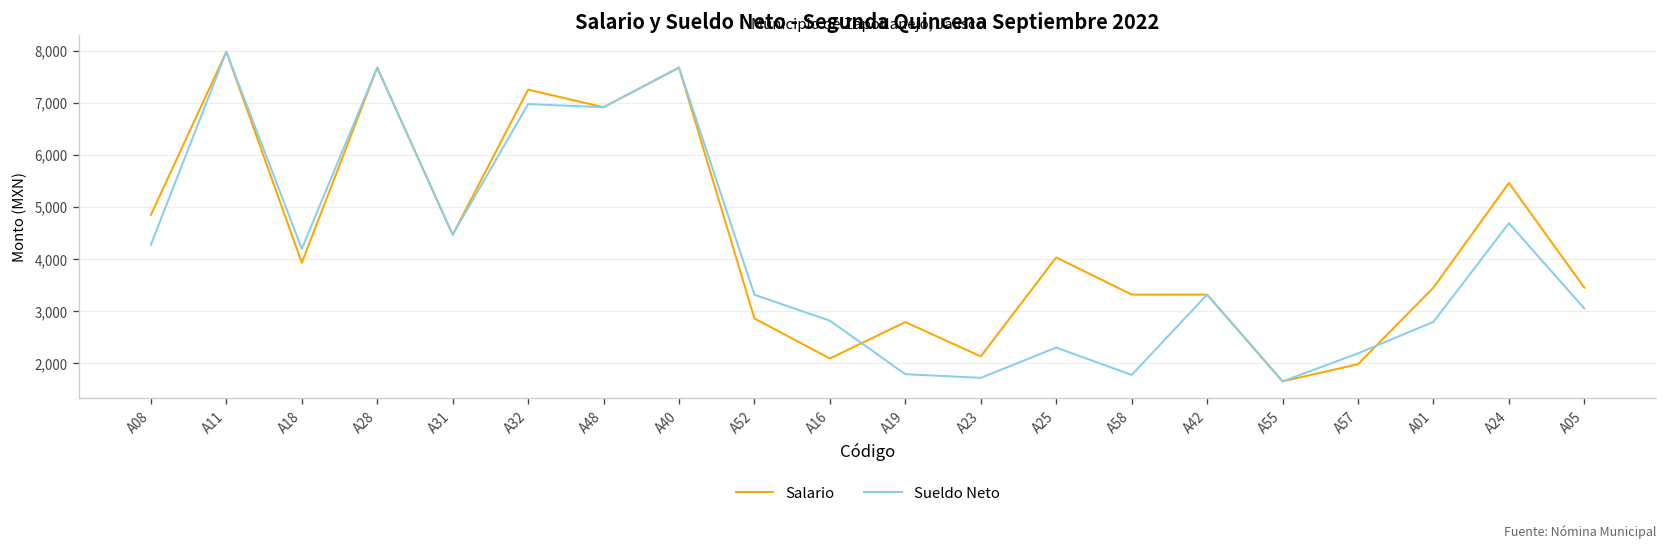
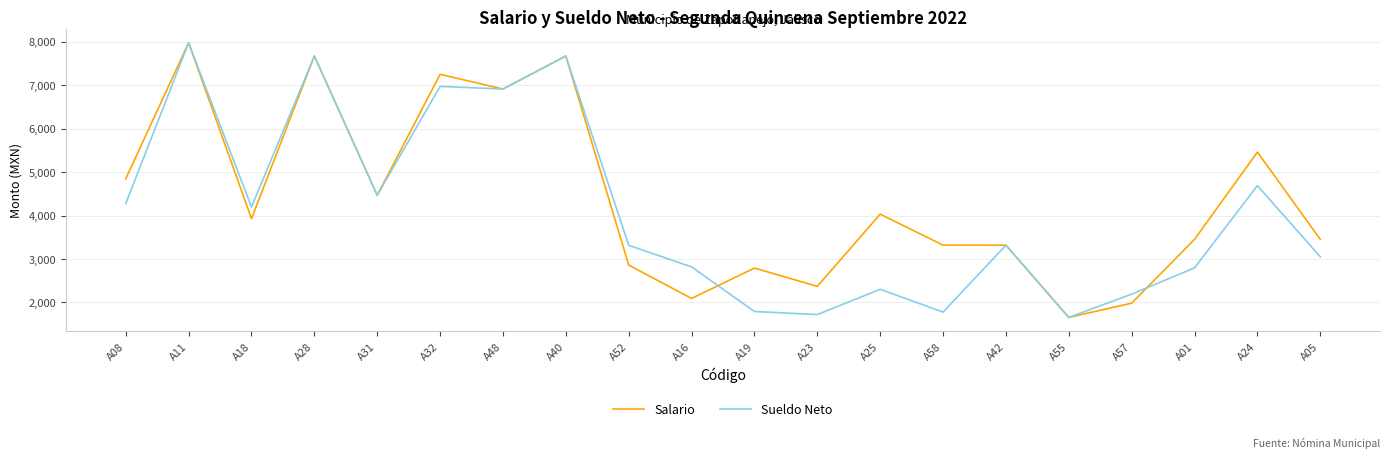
Salario, A23: 2,100 -> 2,400
